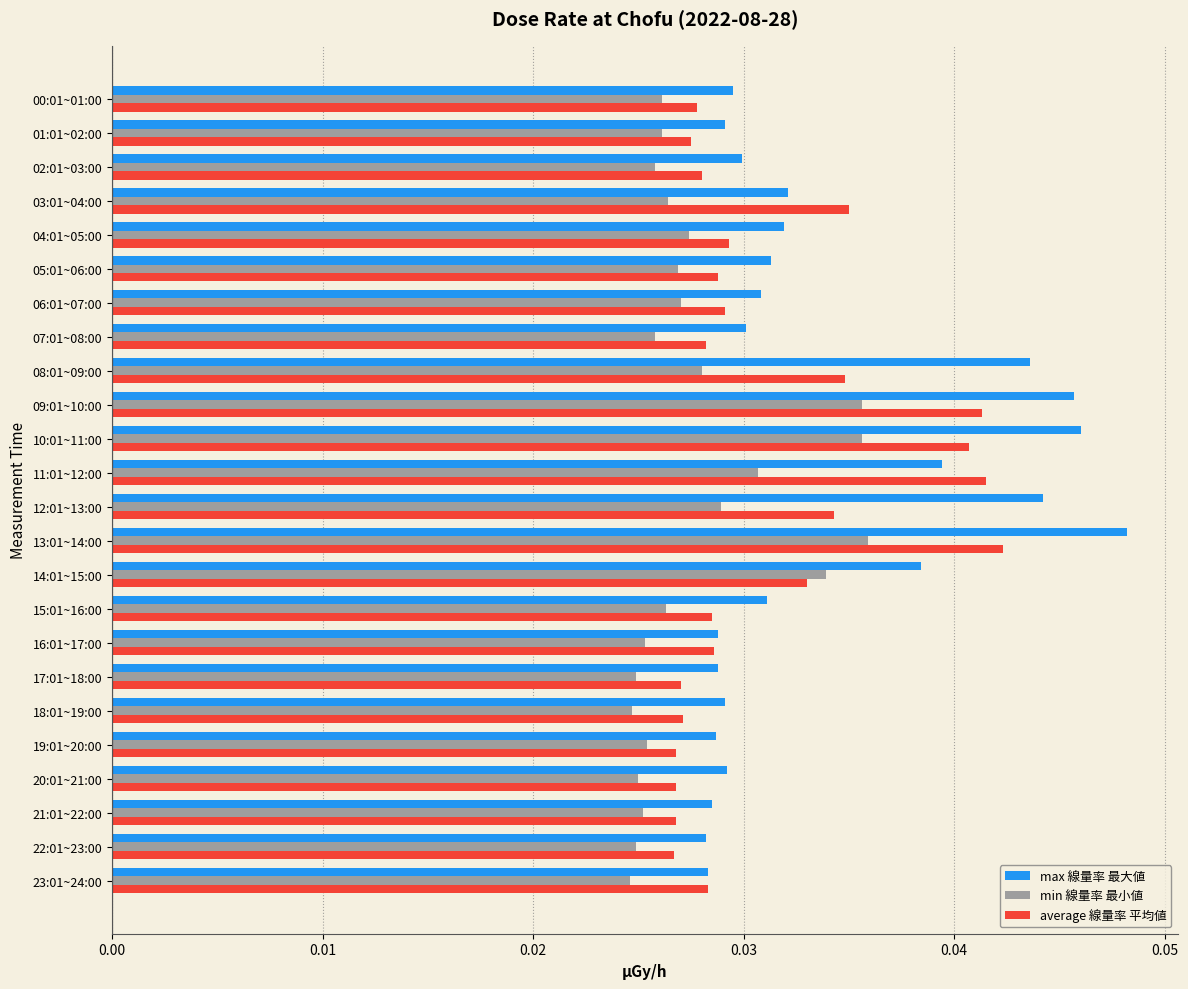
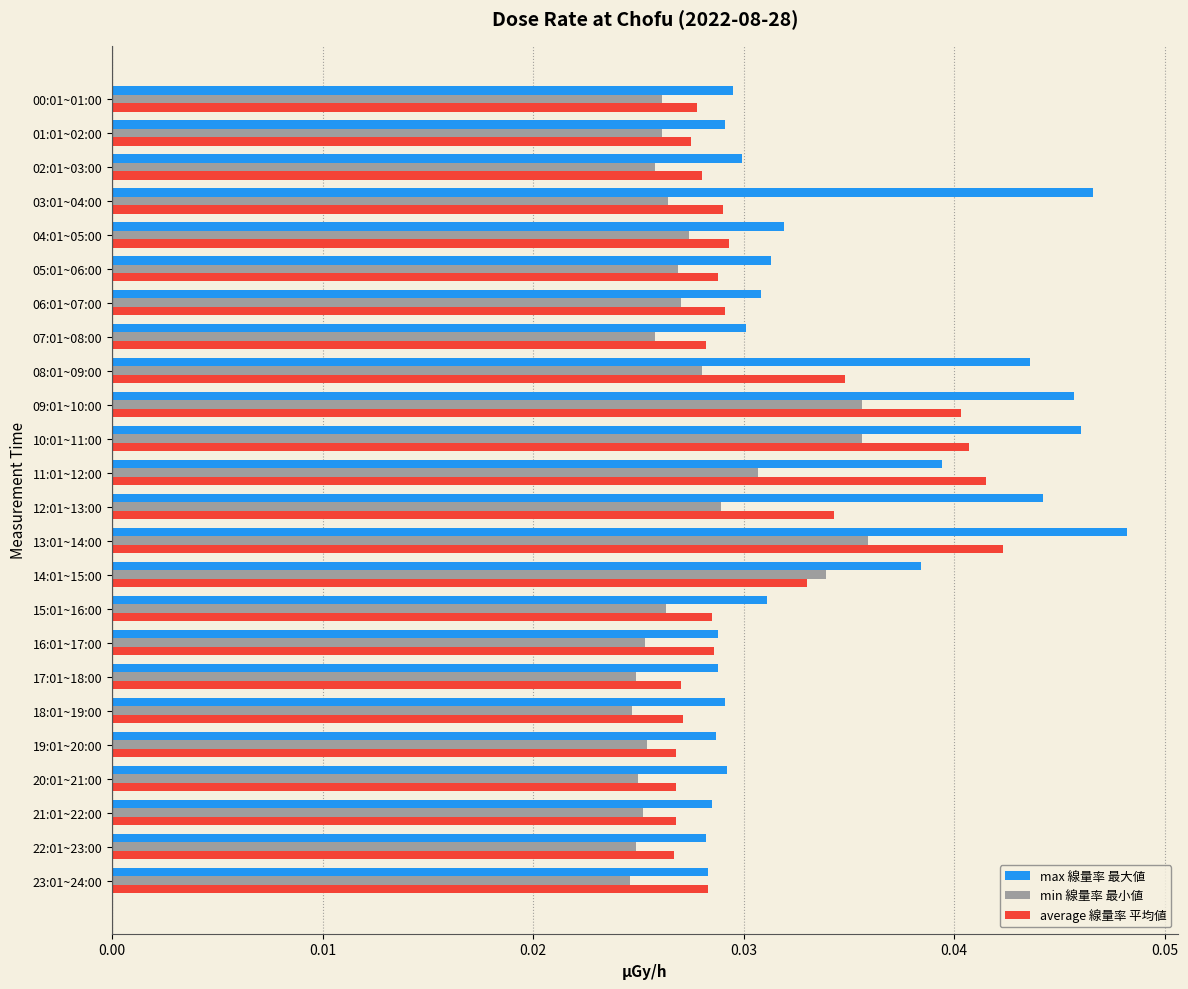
max 線量率 最大値, 03:01~04:00: 0.0321 -> 0.0466
average 線量率 平均値, 03:01~04:00: 0.035 -> 0.029
average 線量率 平均値, 09:01~10:00: 0.0413 -> 0.0403
